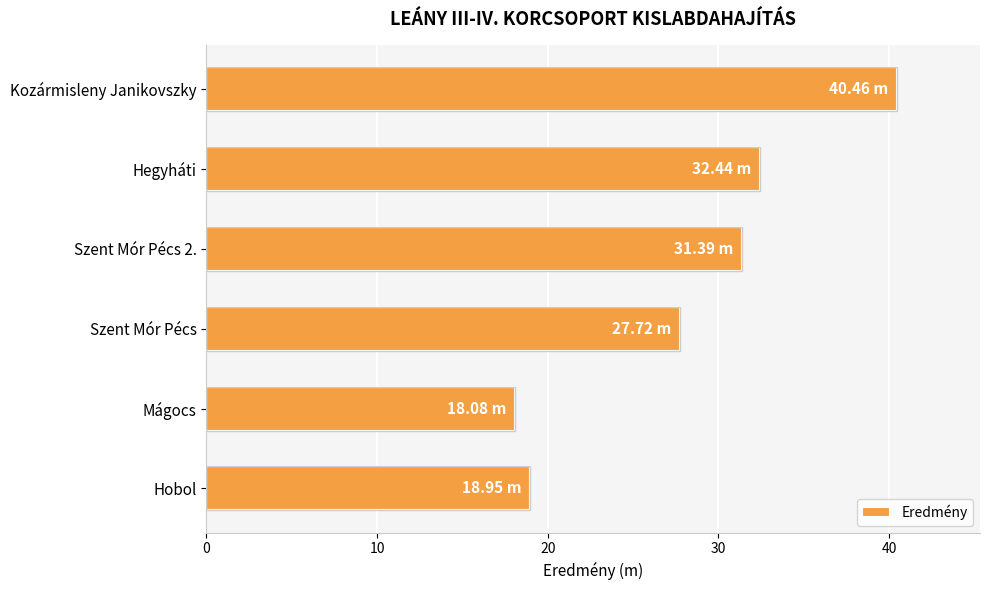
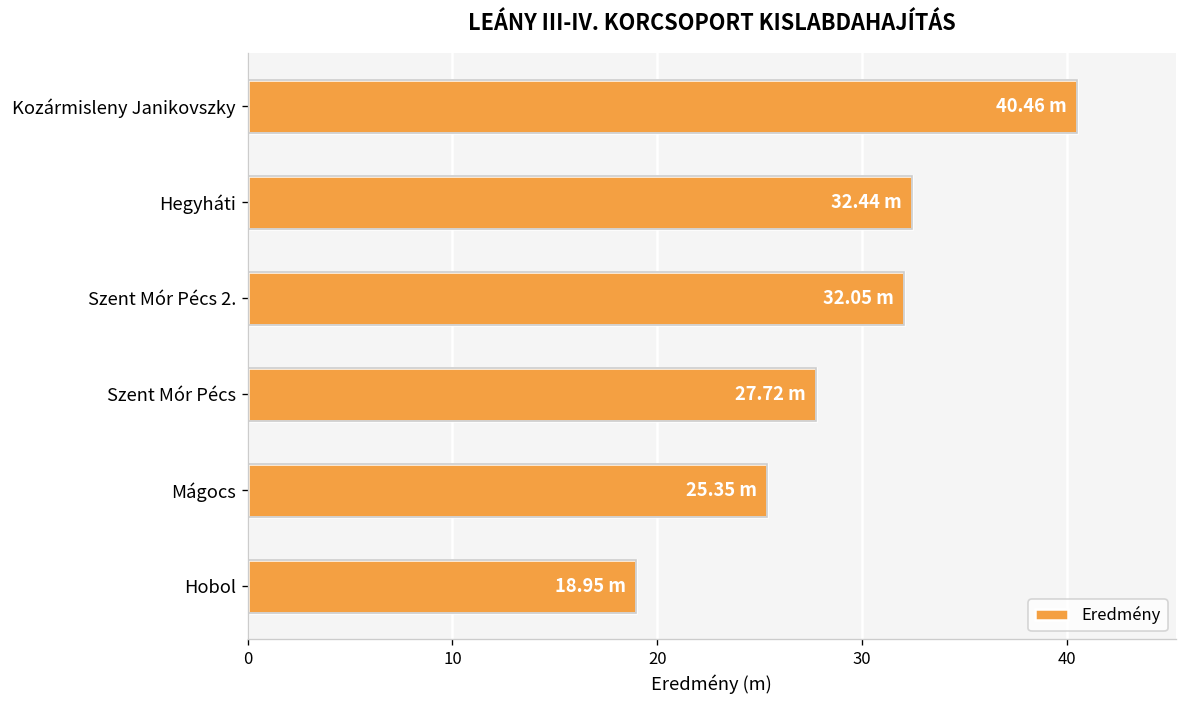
Szent Mór Pécs 2.: 31.39 -> 32.05
Mágocs: 18.08 -> 25.35
